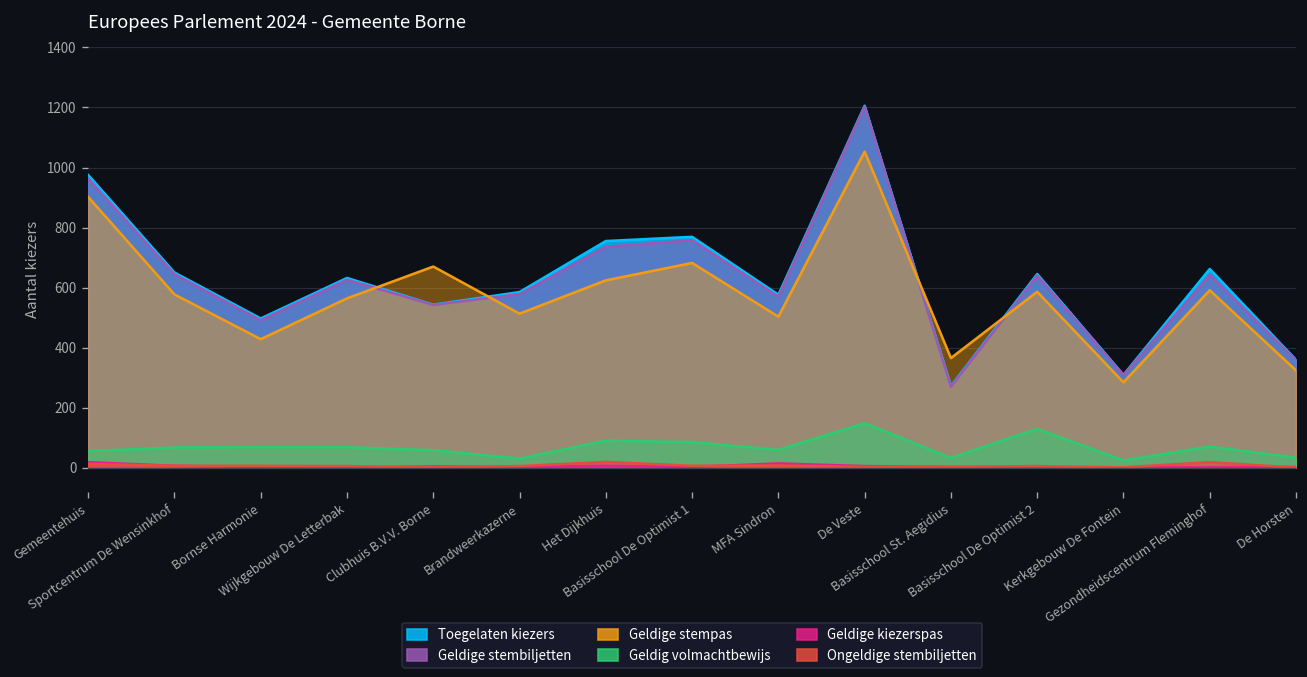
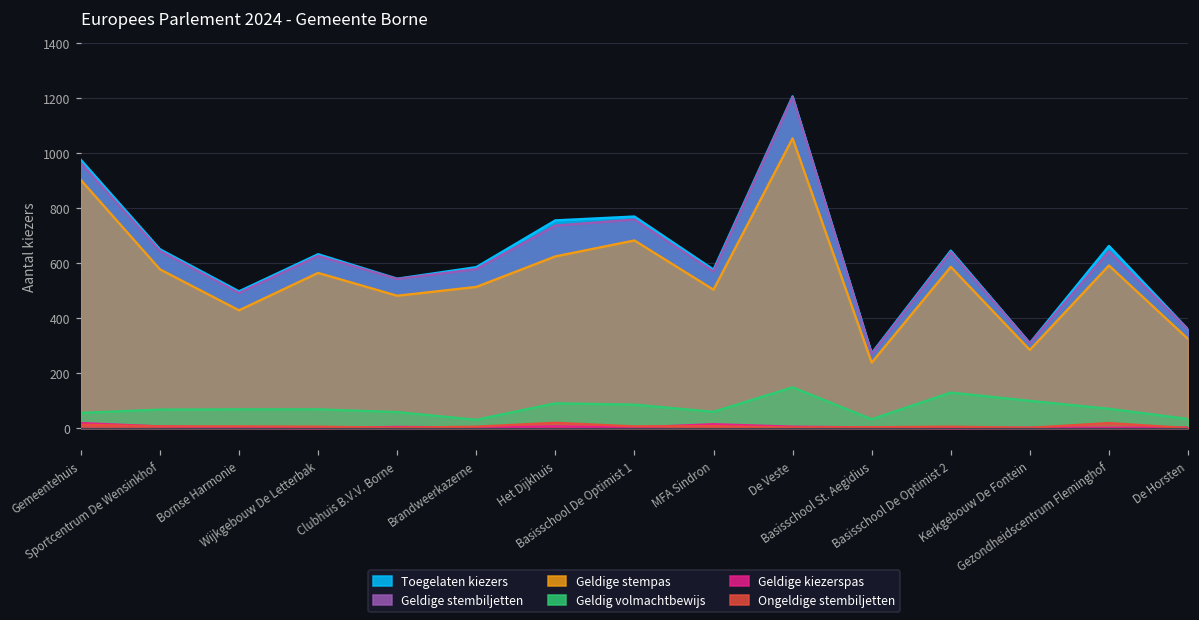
Geldige stempas, Clubhuis B.V.V. Borne: 670 -> 480
Geldige stempas, Basisschool St. Aegidius: 370 -> 240
Geldig volmachtbewijs, Kerkgebouw De Fontein: 20 -> 100
